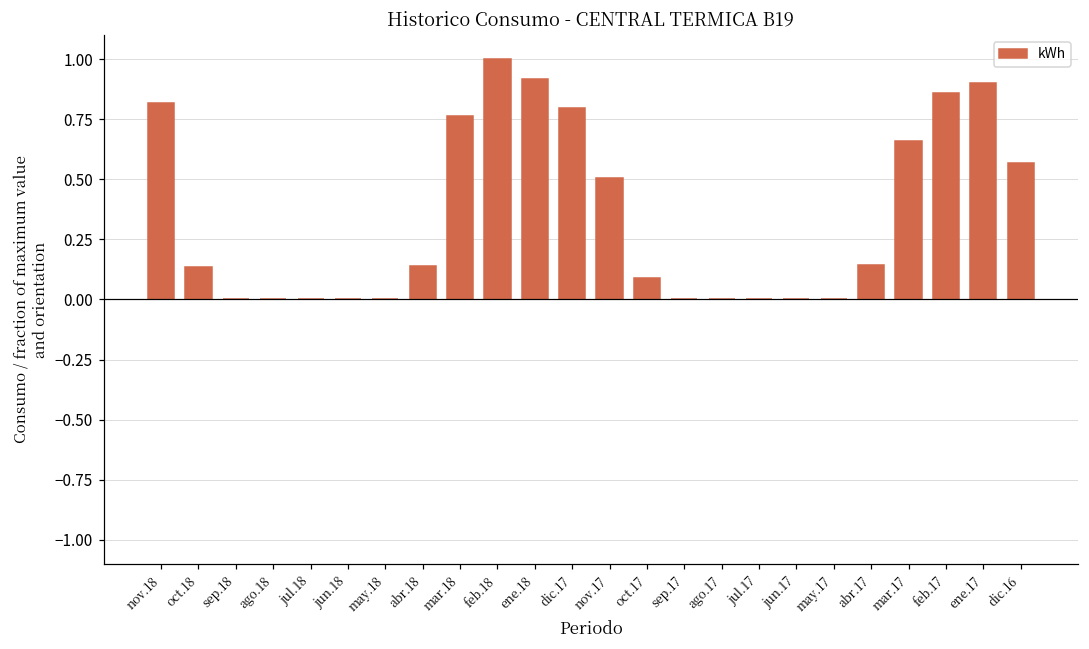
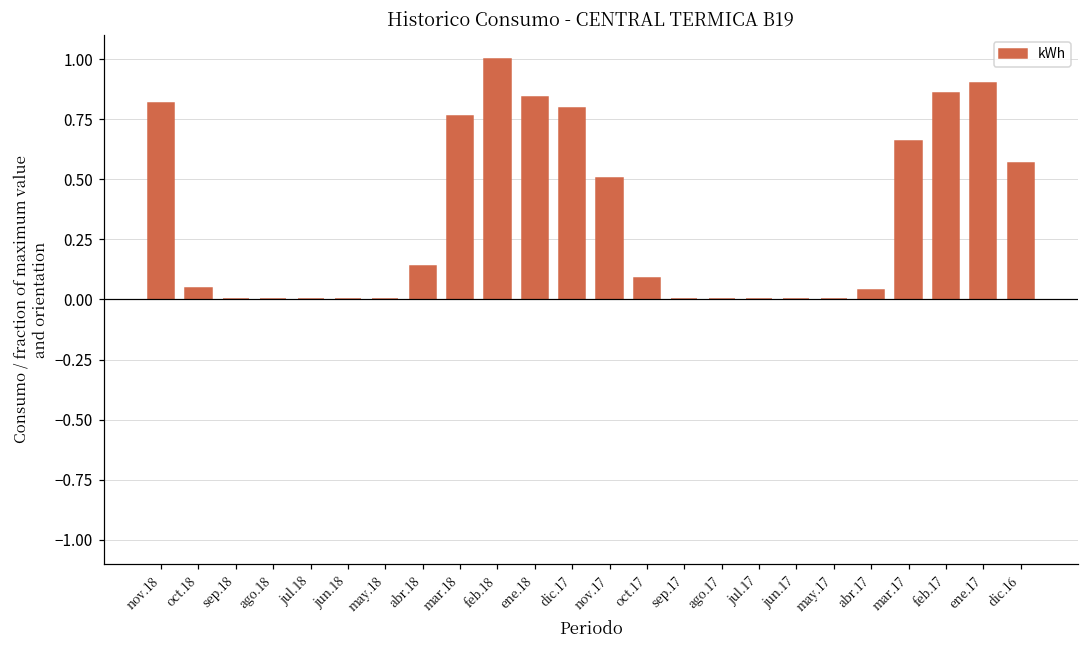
oct.18: 0.14 -> 0.05
ene.18: 0.92 -> 0.84
abr.17: 0.14 -> 0.04
